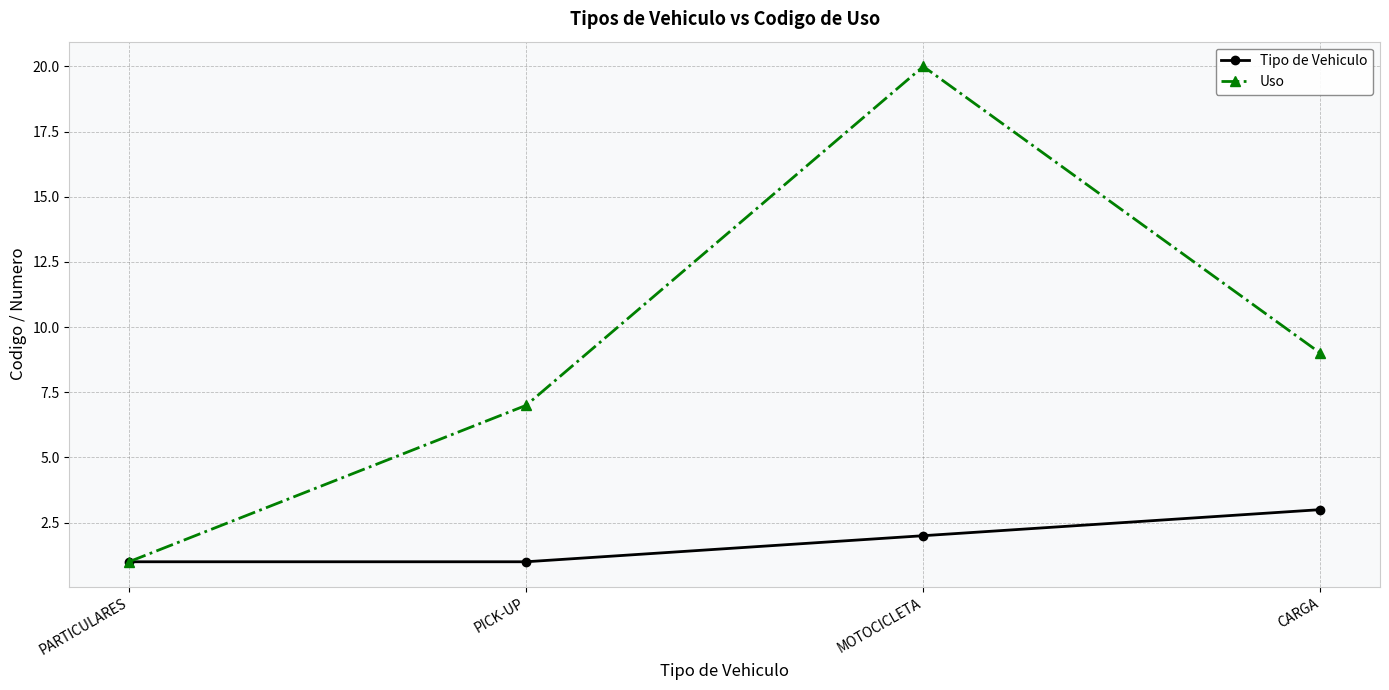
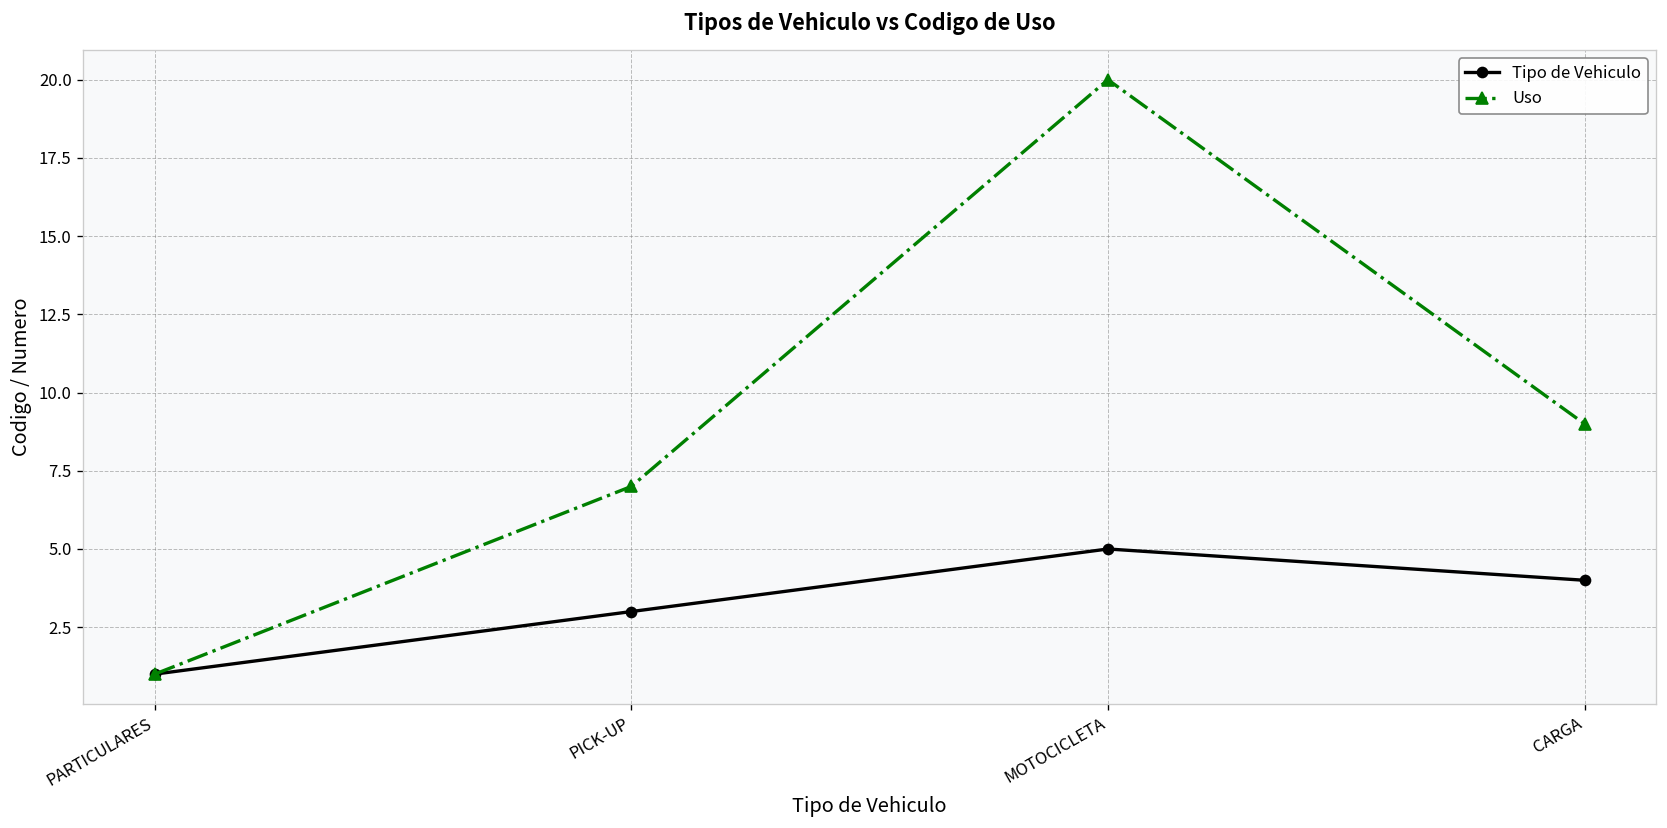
Tipo de Vehiculo, PICK-UP: 1 -> 3
Tipo de Vehiculo, MOTOCICLETA: 2 -> 5
Tipo de Vehiculo, CARGA: 3 -> 4
